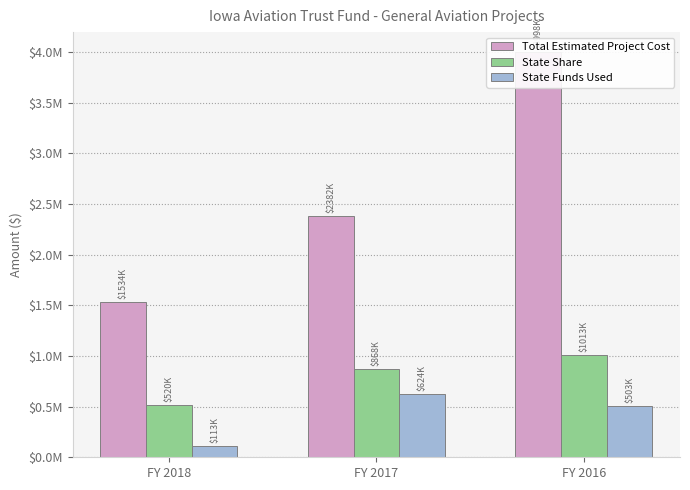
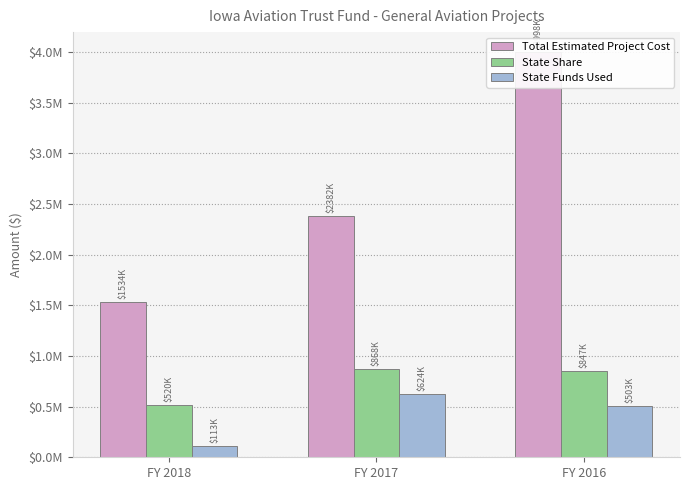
State Share, FY 2016: $1013K -> $847K
